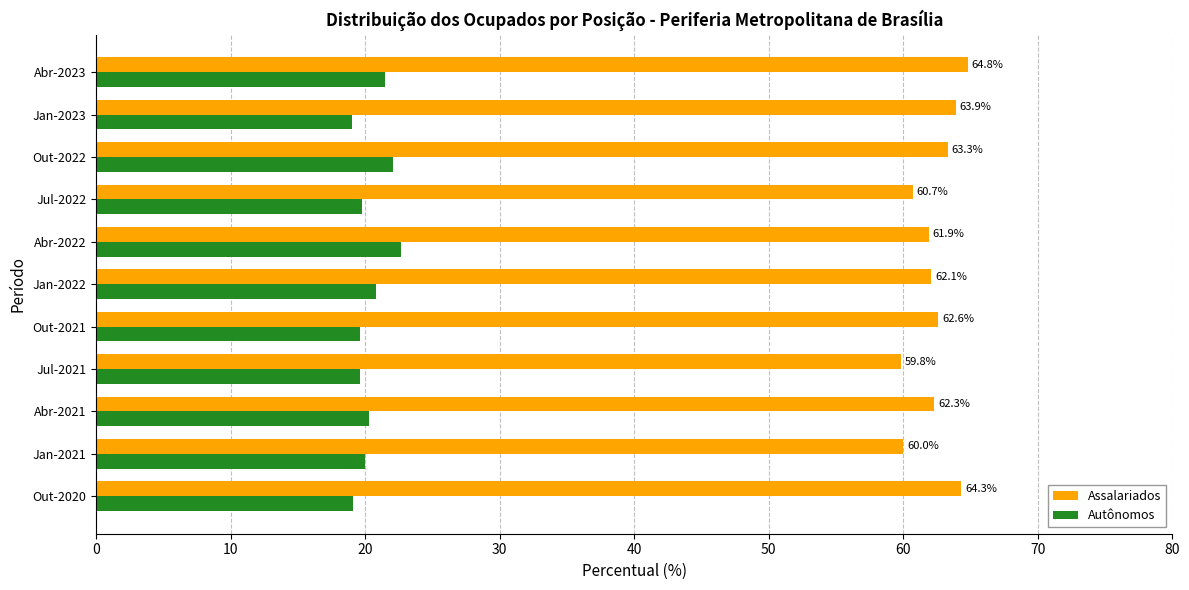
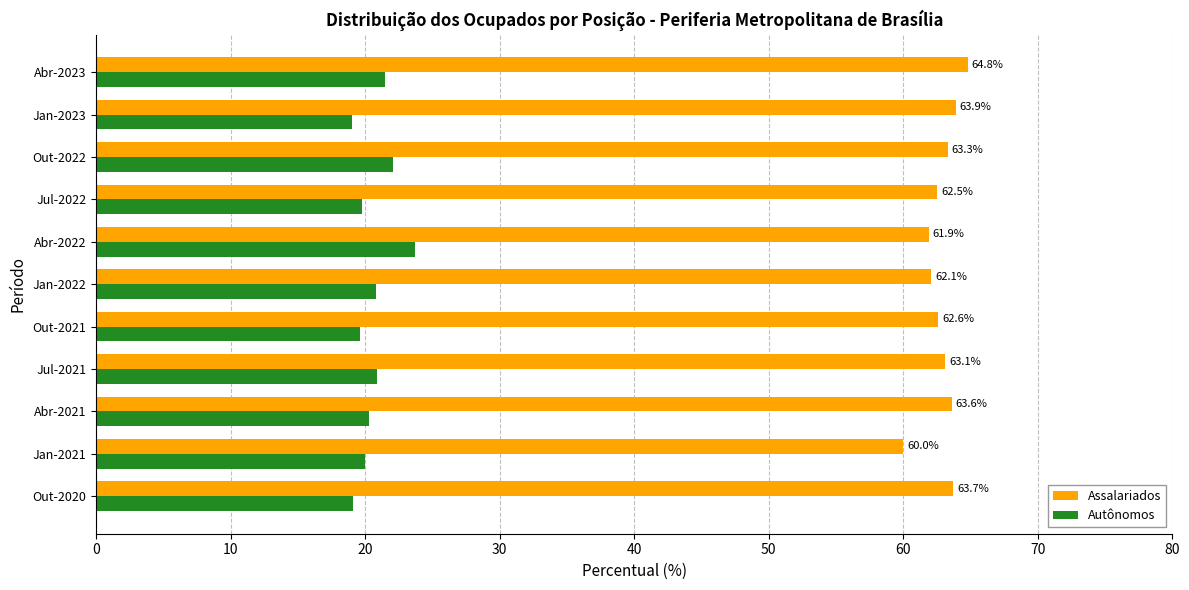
Assalariados, Jul-2022: 60.7% -> 62.5%
Autônomos, Abr-2022: 22.7 -> 23.7
Assalariados, Jul-2021: 59.8% -> 63.1%
Autônomos, Jul-2021: 19.6 -> 20.9
Assalariados, Abr-2021: 62.3% -> 63.6%
Assalariados, Out-2020: 64.3% -> 63.7%
